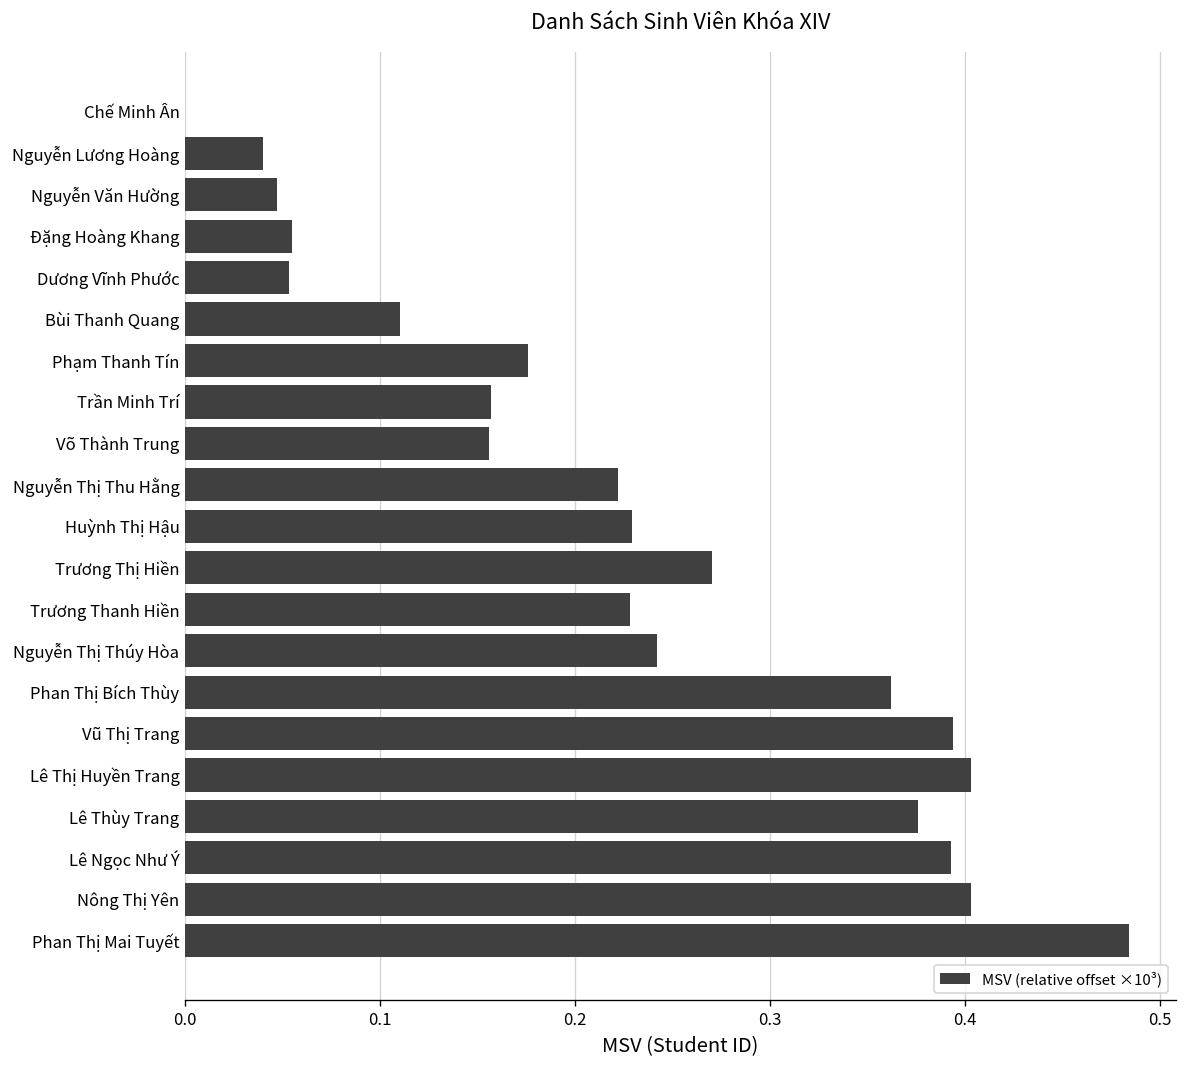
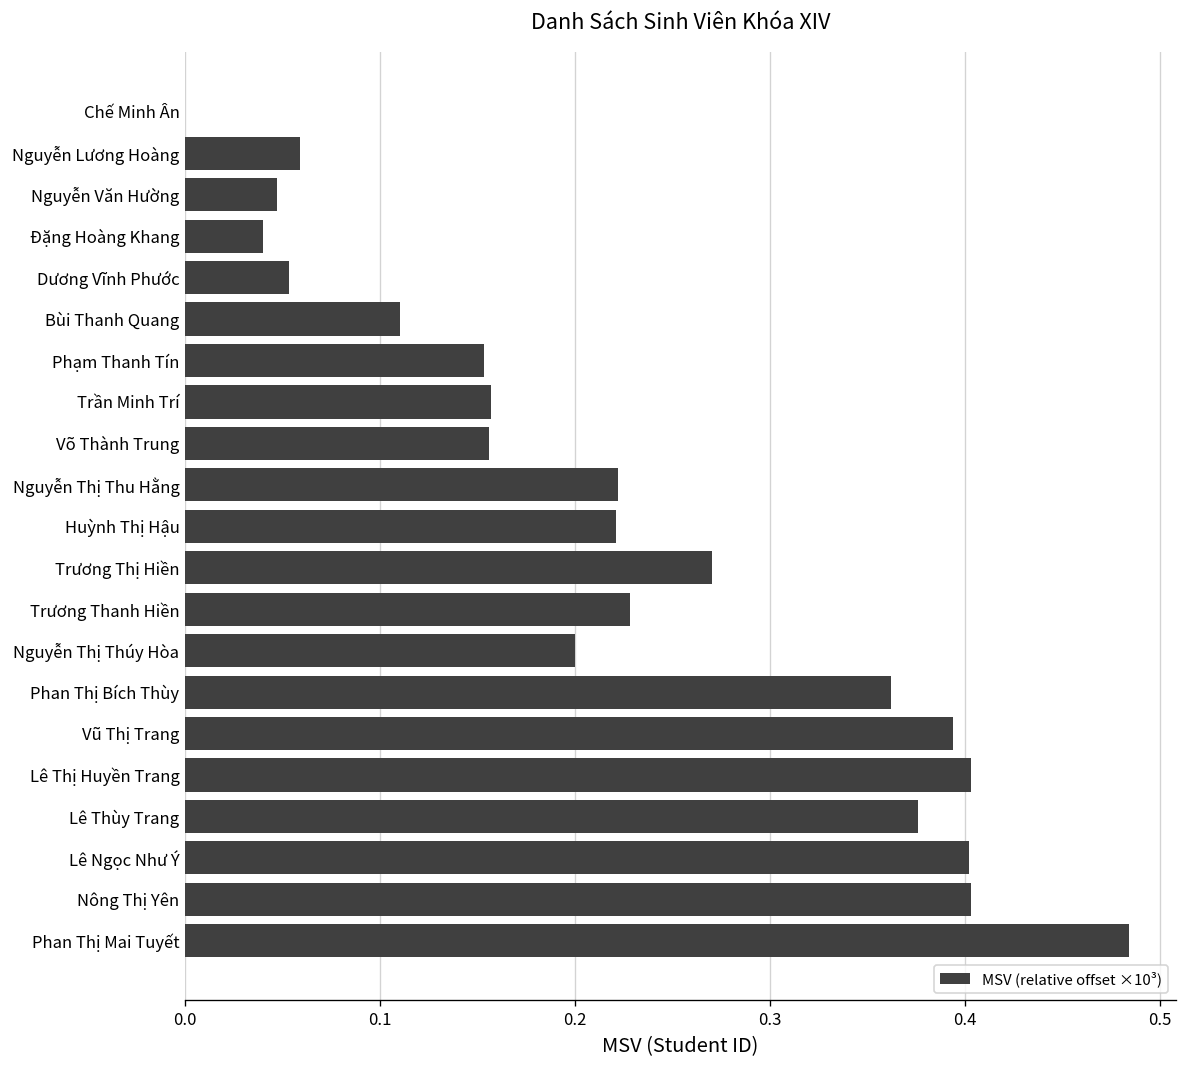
Nguyễn Lương Hoàng: 0.040 -> 0.059
Đặng Hoàng Khang: 0.055 -> 0.040
Phạm Thanh Tín: 0.176 -> 0.153
Huỳnh Thị Hậu: 0.229 -> 0.221
Nguyễn Thị Thúy Hòa: 0.242 -> 0.200
Lê Ngọc Như Ý: 0.393 -> 0.402
